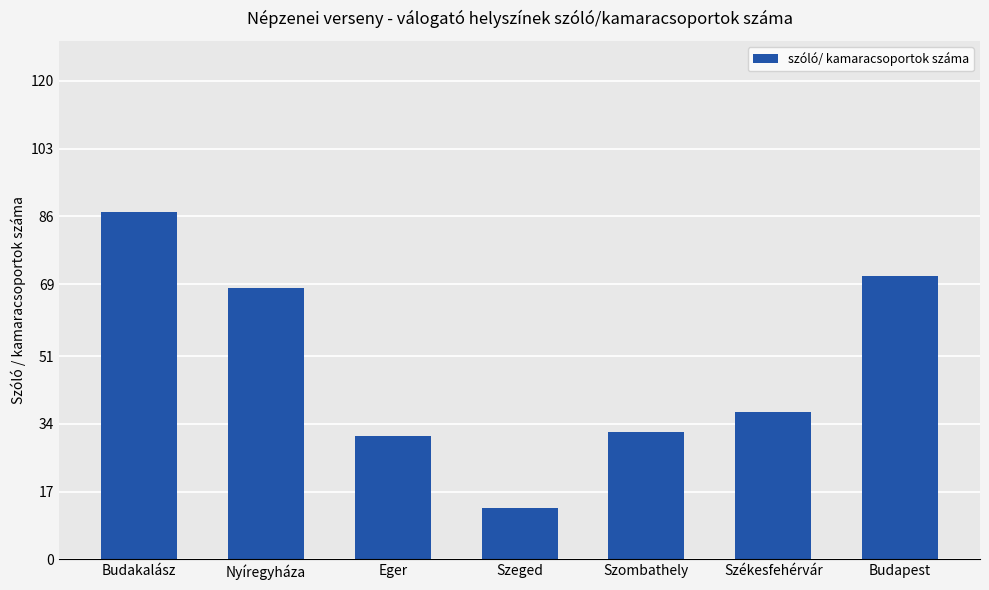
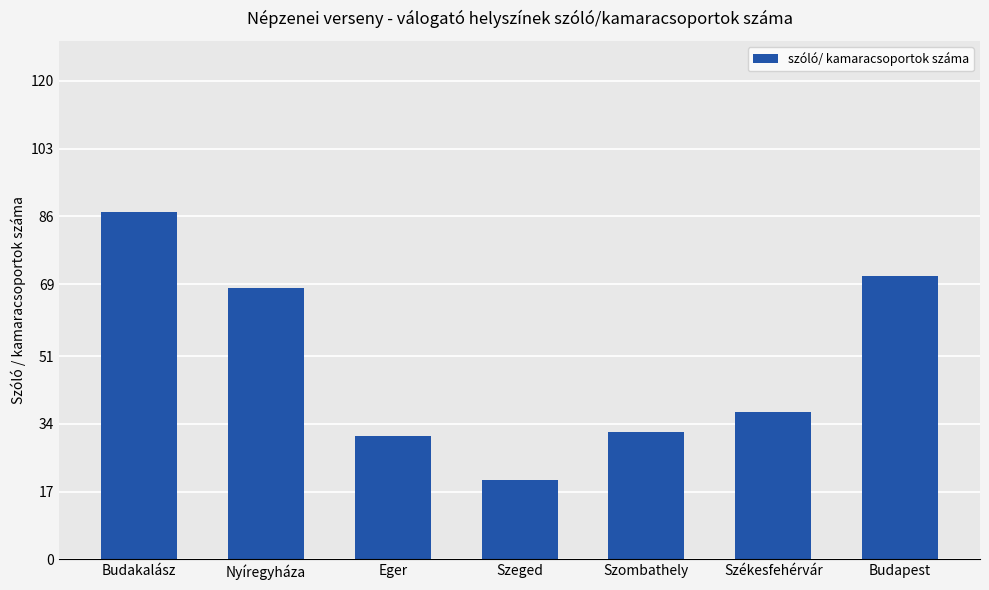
Szeged: 13 -> 20
